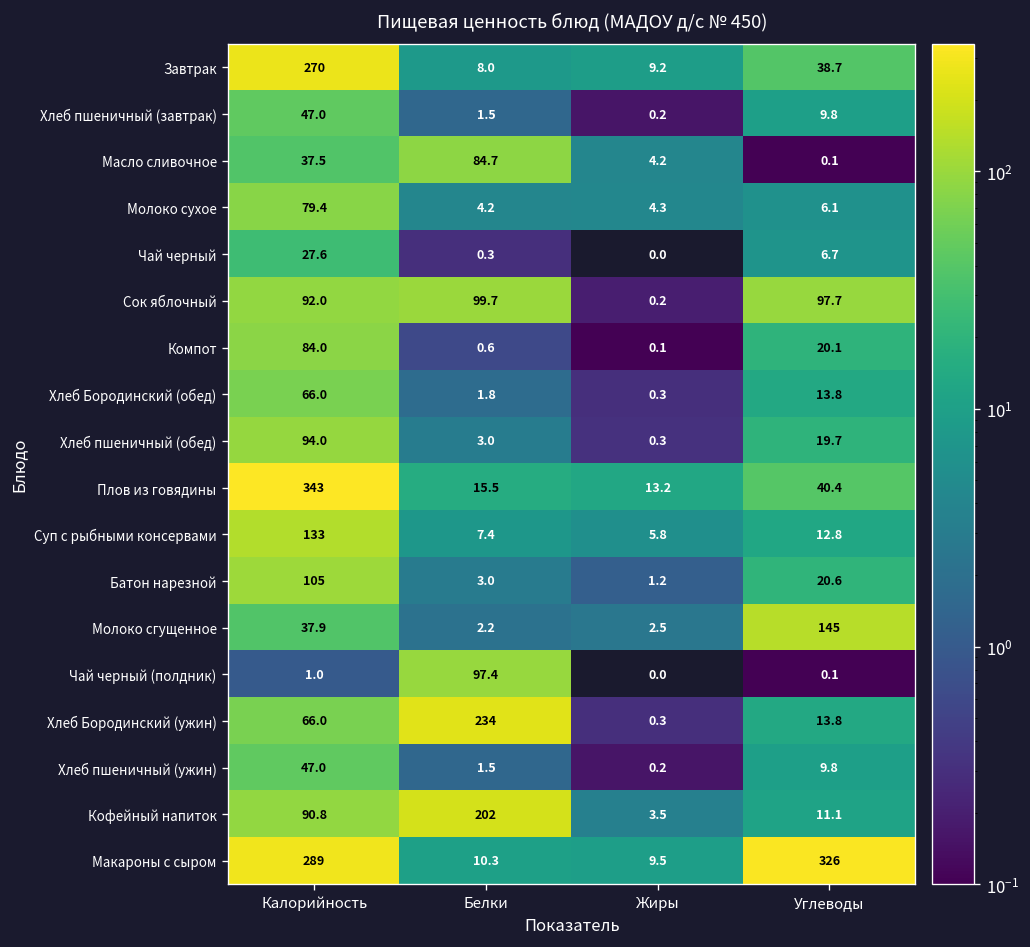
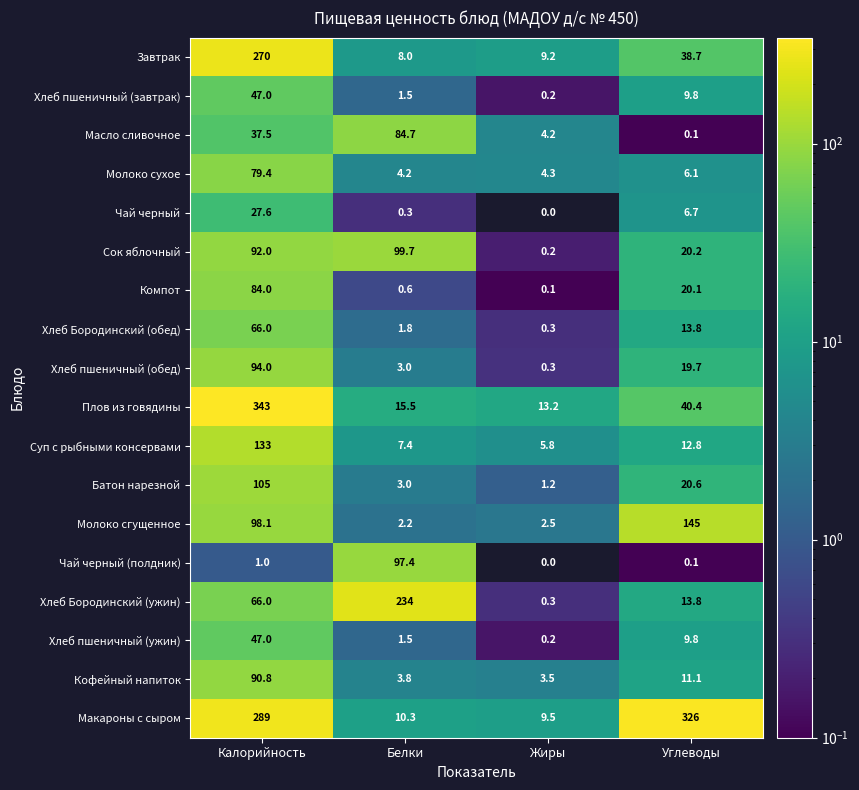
Сок яблочный, Углеводы: 97.7 -> 20.2
Молоко сгущенное, Калорийность: 37.9 -> 98.1
Кофейный напиток, Белки: 202 -> 3.8
